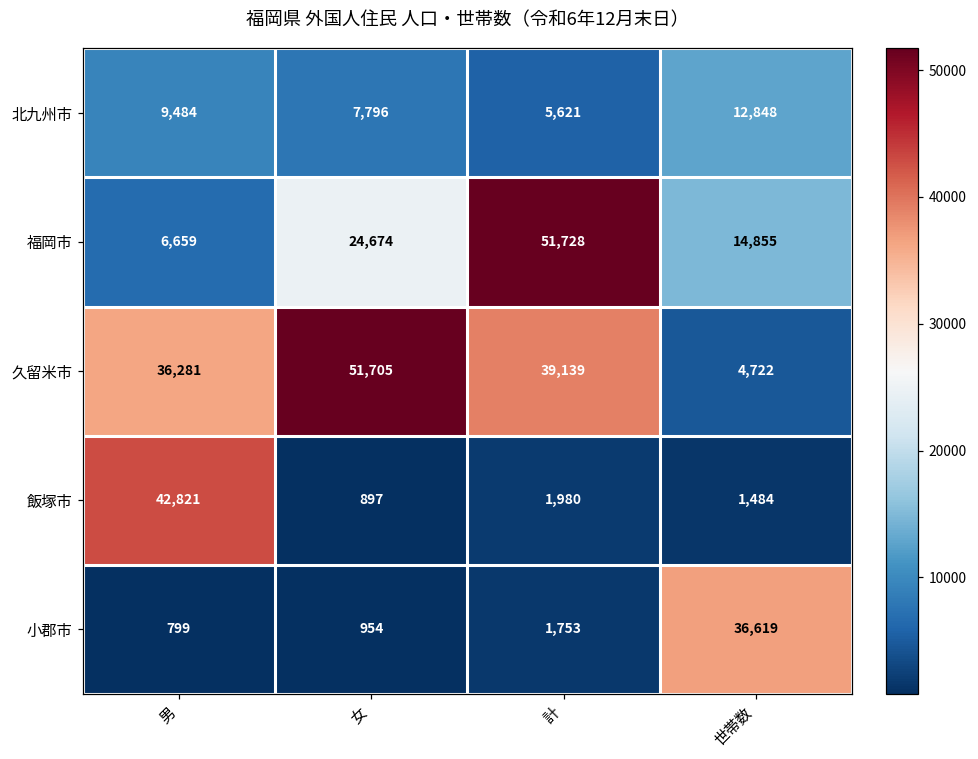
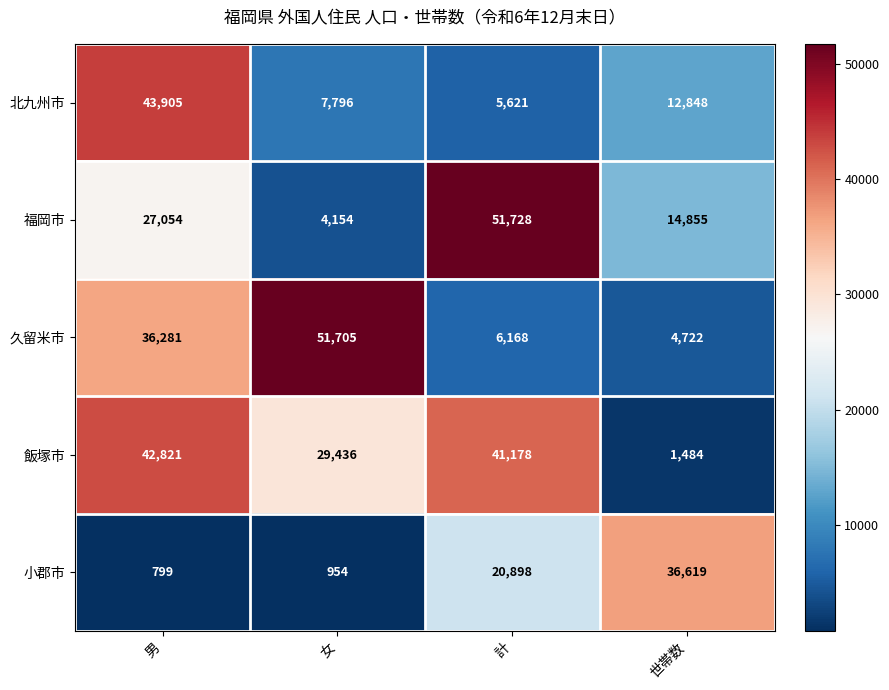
北九州市, 男: 9,484 -> 43,905
福岡市, 男: 6,659 -> 27,054
福岡市, 女: 24,674 -> 4,154
久留米市, 計: 39,139 -> 6,168
飯塚市, 女: 897 -> 29,436
飯塚市, 計: 1,980 -> 41,178
小郡市, 計: 1,753 -> 20,898
